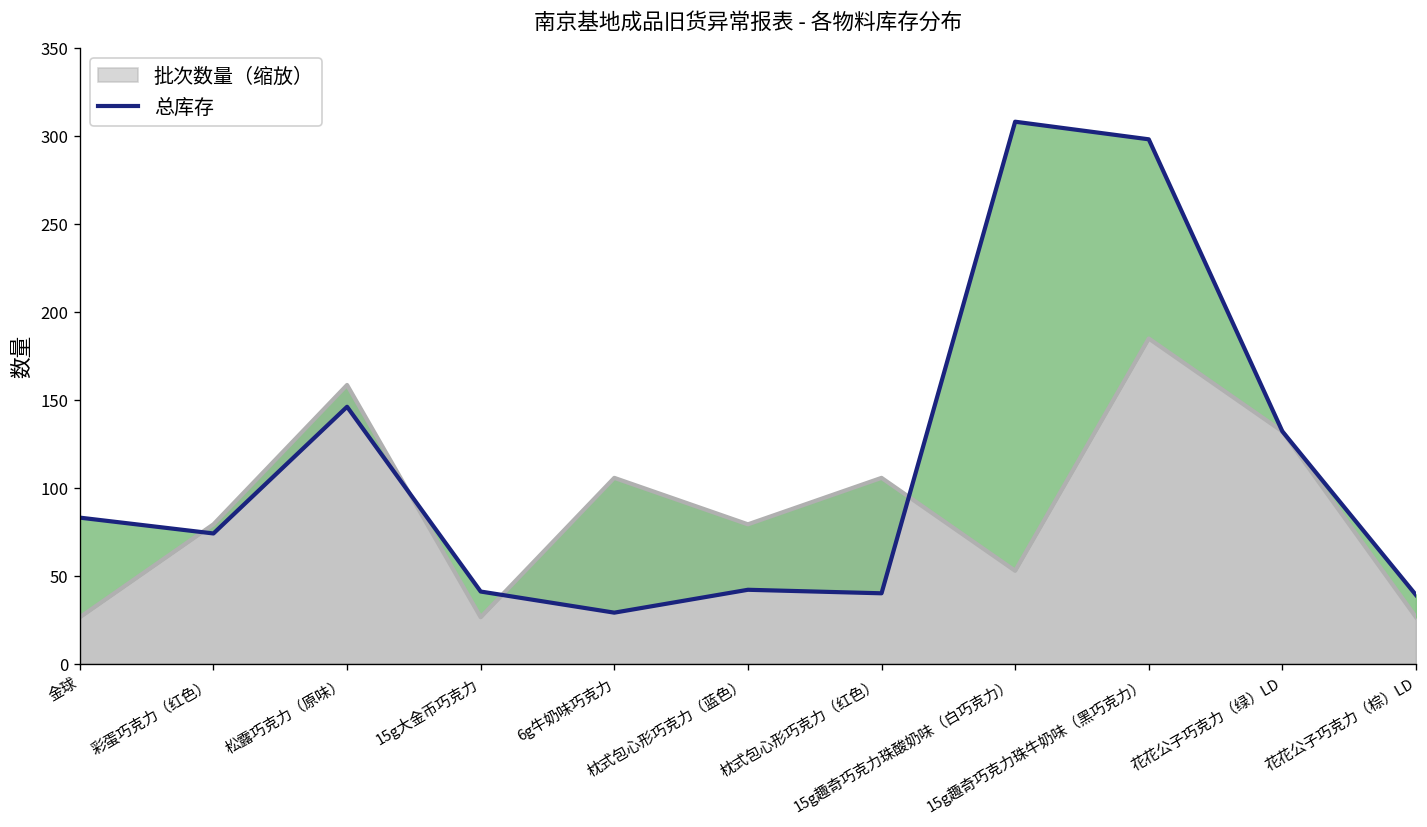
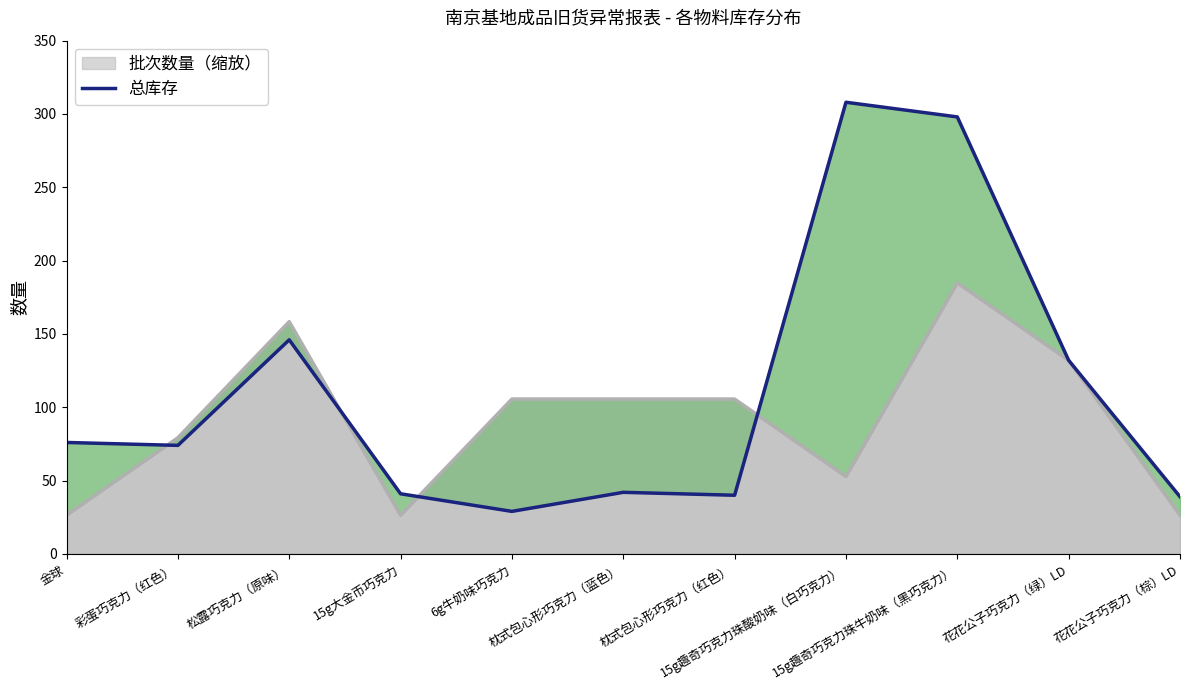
总库存, 金球: 83 -> 76
批次数量（缩放）, 枕式包心形巧克力（蓝色）: 79 -> 106
